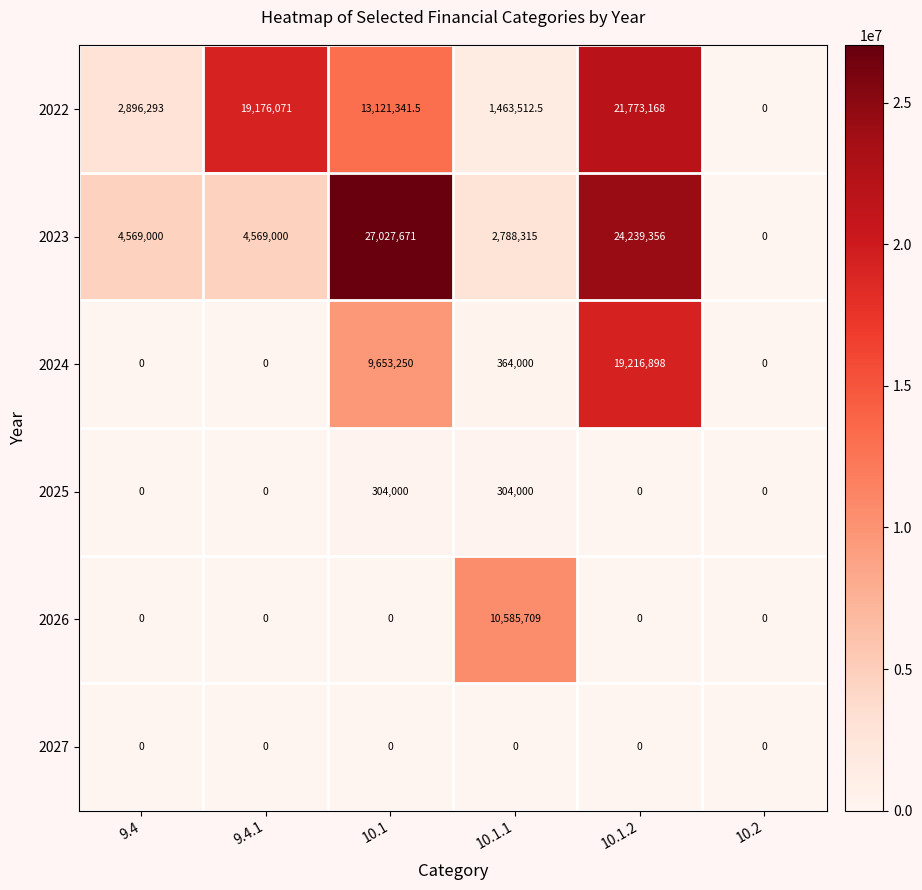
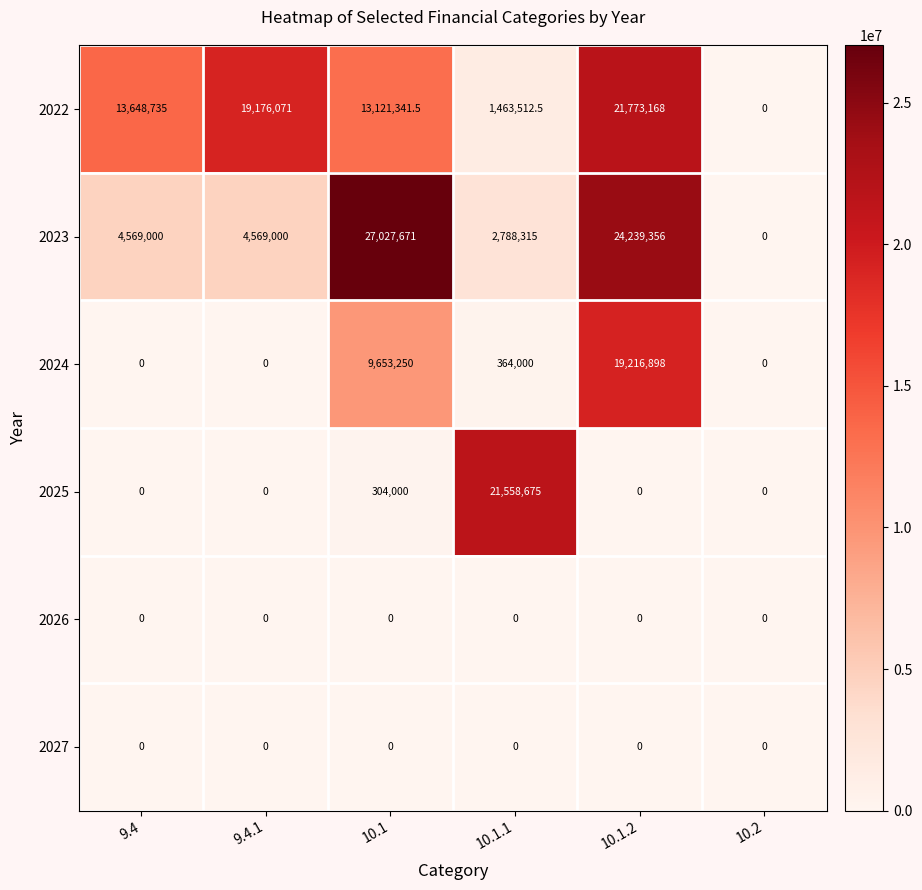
2022, 9.4: 2,896,293 -> 13,648,735
2025, 10.1.1: 304,000 -> 21,558,675
2026, 10.1.1: 10,585,709 -> 0
